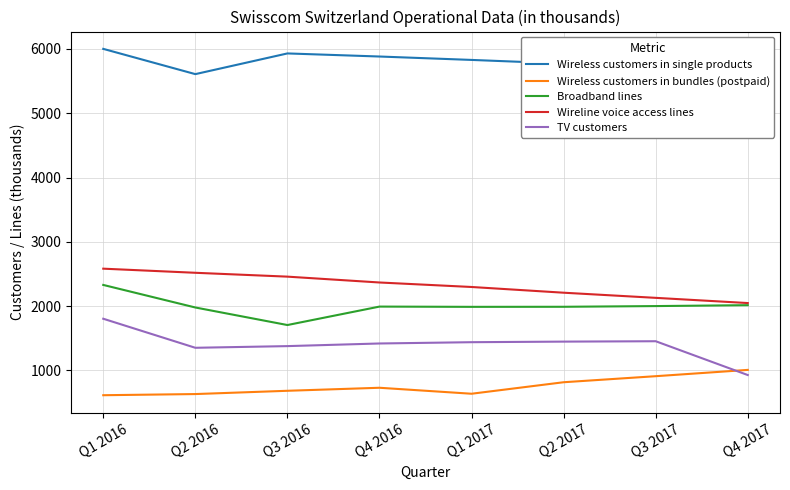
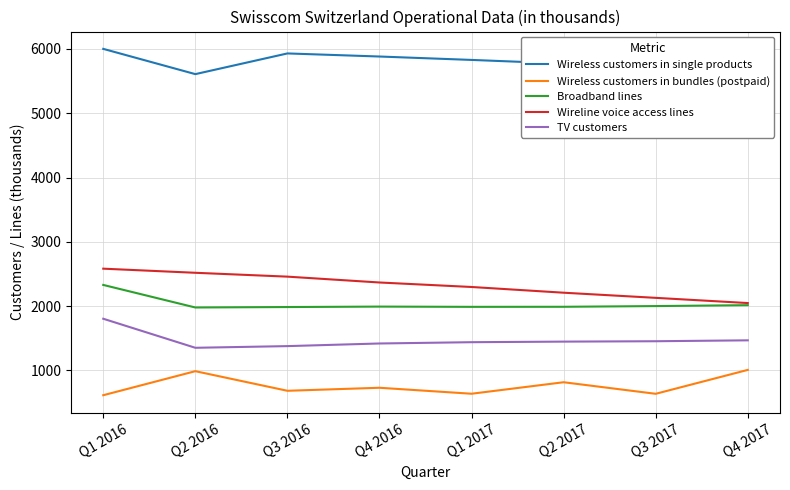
Wireless customers in bundles (postpaid), Q2 2016: 600 -> 1000
Broadband lines, Q3 2016: 1700 -> 2000
Wireless customers in bundles (postpaid), Q3 2017: 900 -> 600
TV customers, Q4 2017: 900 -> 1500
